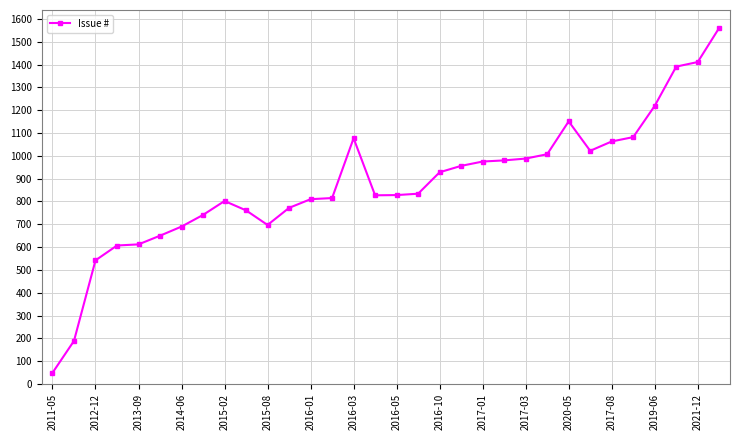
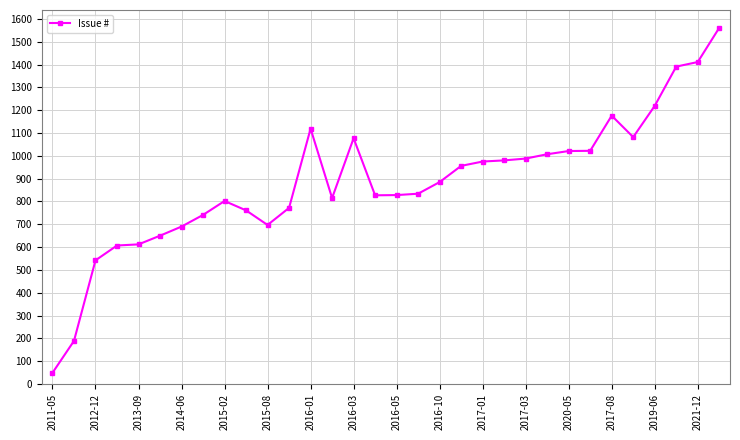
2016-01: 810 -> 1120
2016-10: 930 -> 890
2020-05: 1150 -> 1020
2017-08: 1060 -> 1180
